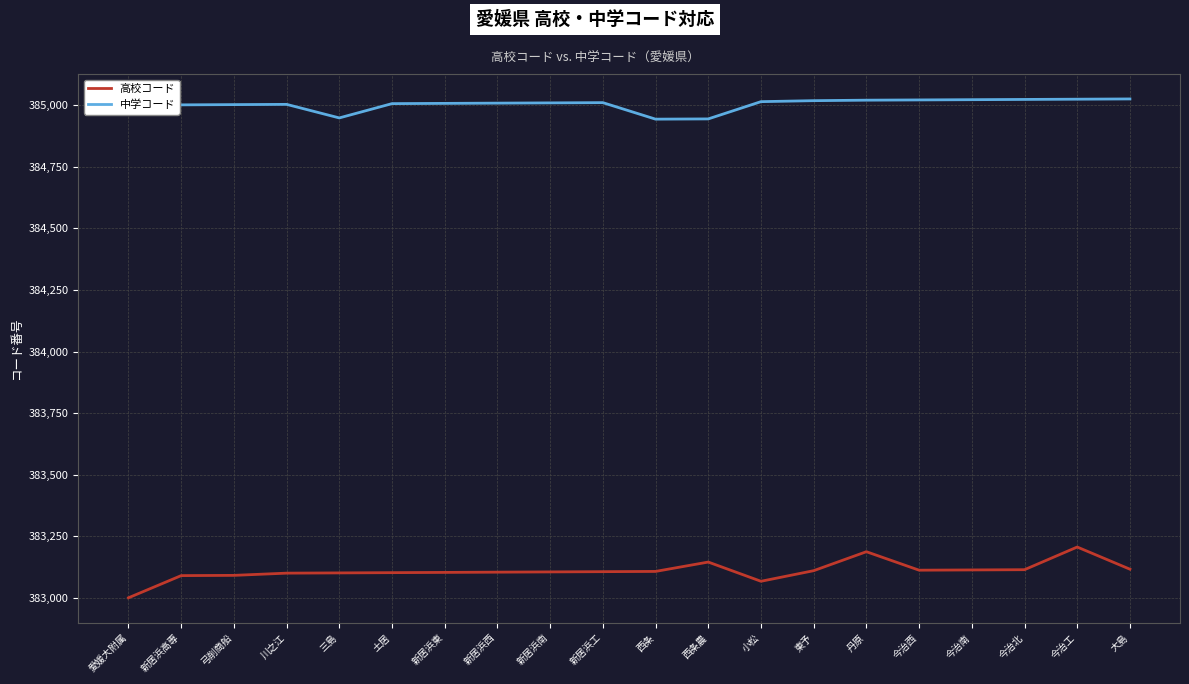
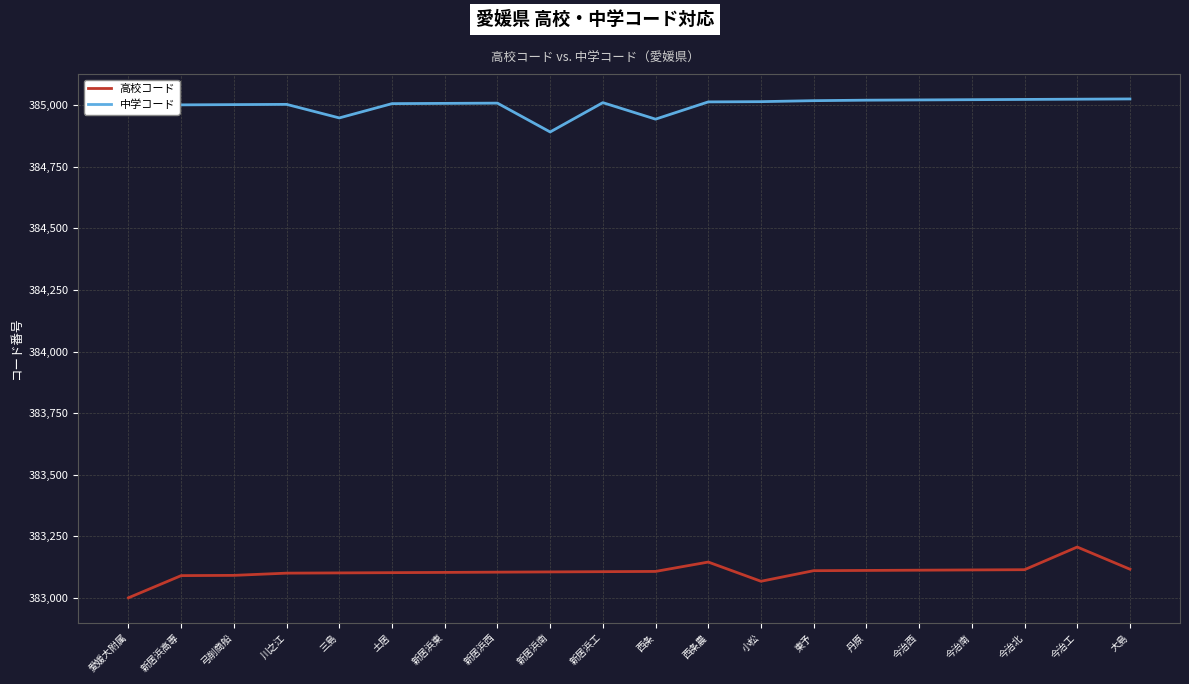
中学コード, 新居浜南: 385,010 -> 384,890
中学コード, 西条農: 384,940 -> 385,010
高校コード, 丹原: 383,190 -> 383,110
